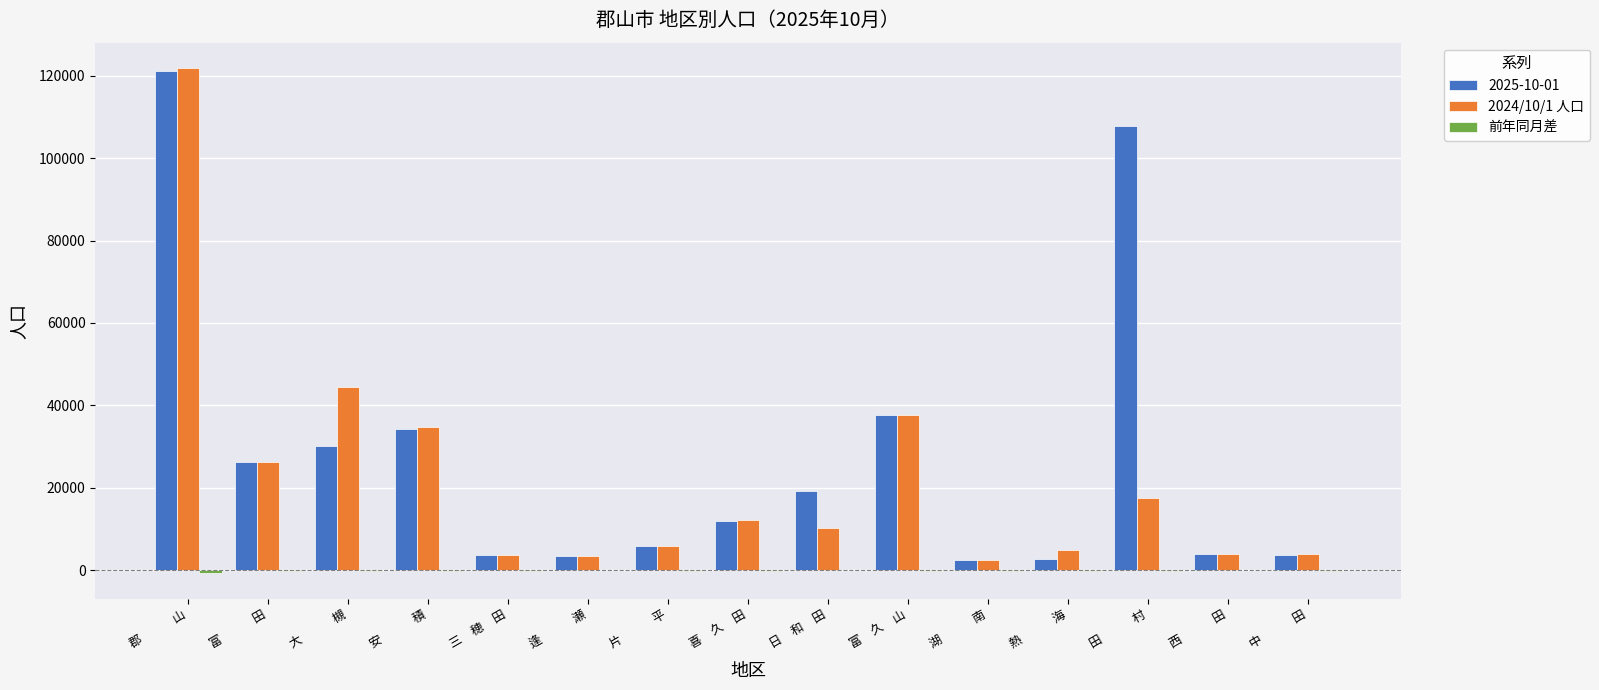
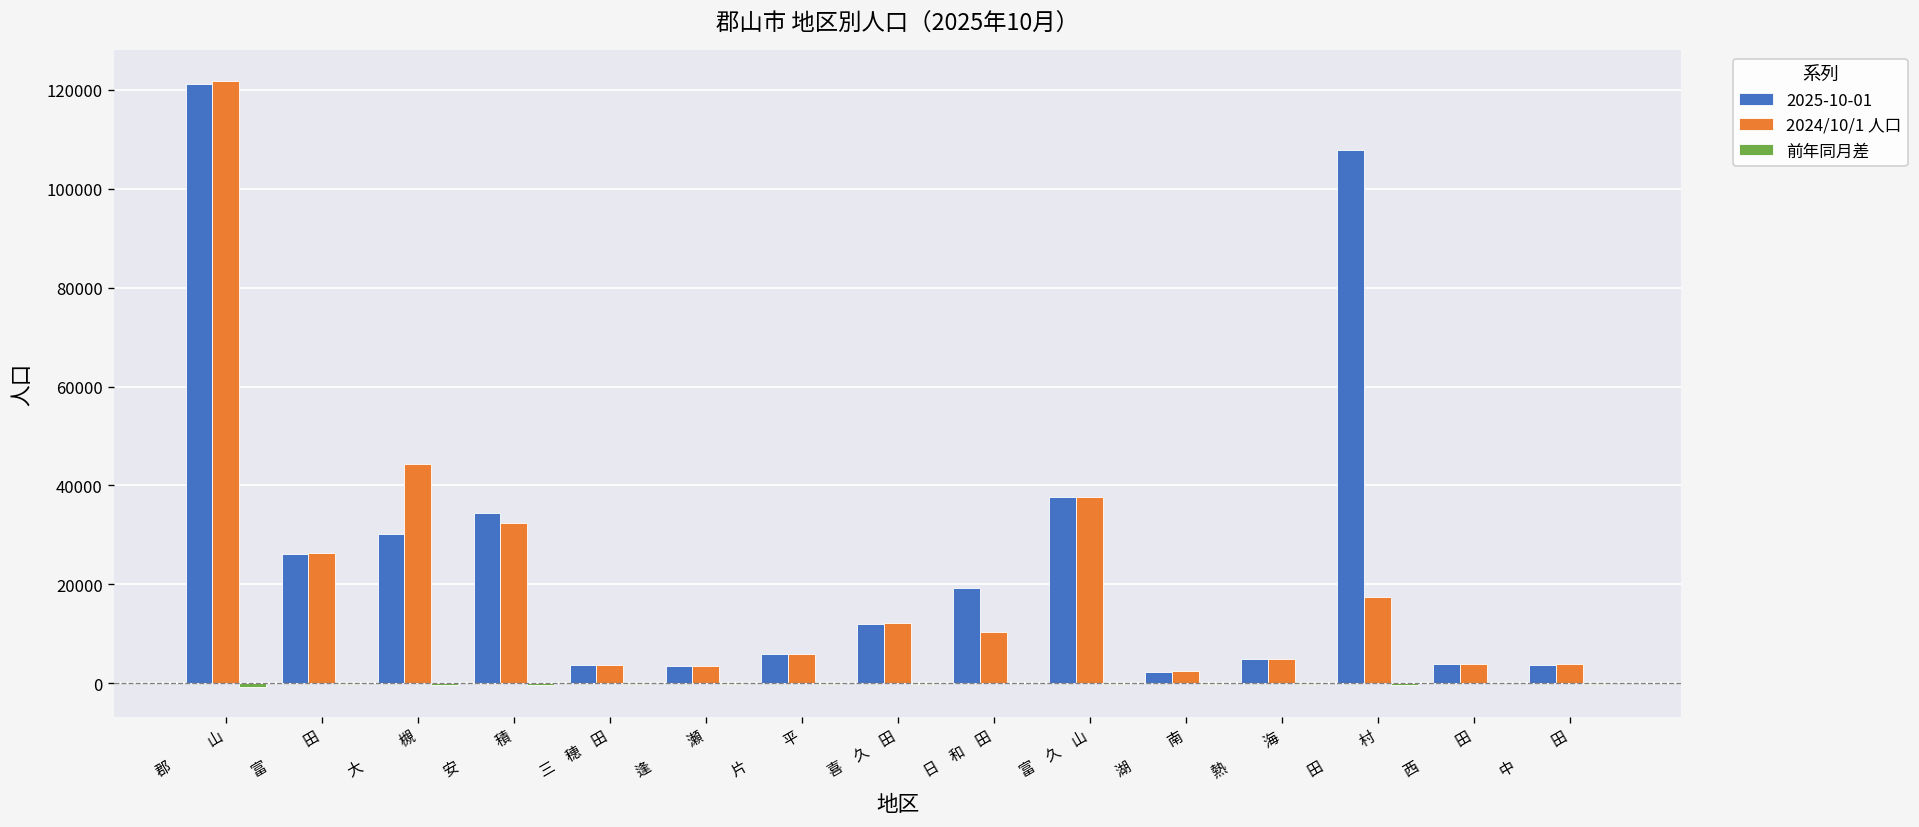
2024/10/1 人口, 安 積: 35000 -> 32000
2025-10-01, 熱 海: 3000 -> 5000
